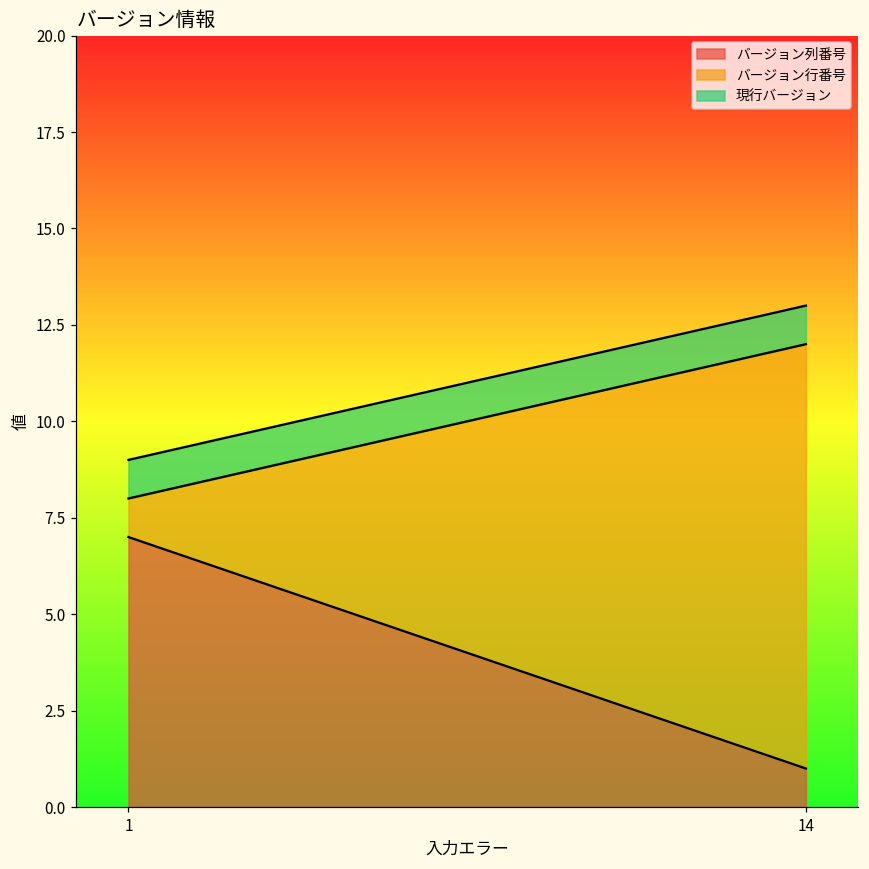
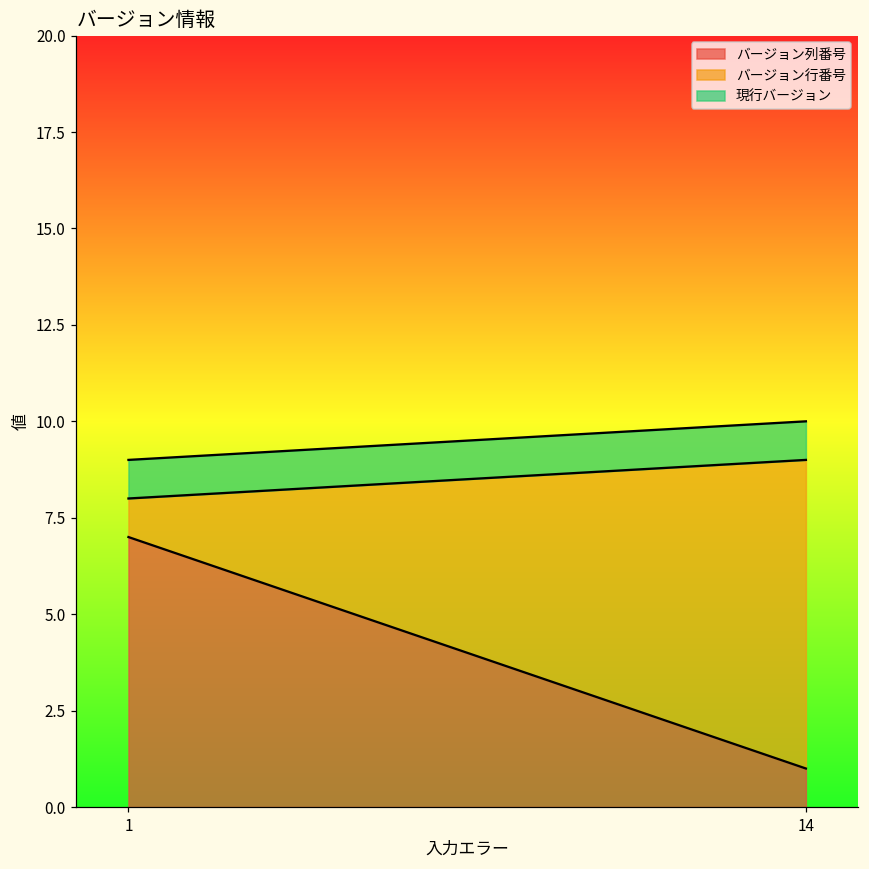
バージョン行番号, 14: 11 -> 8
